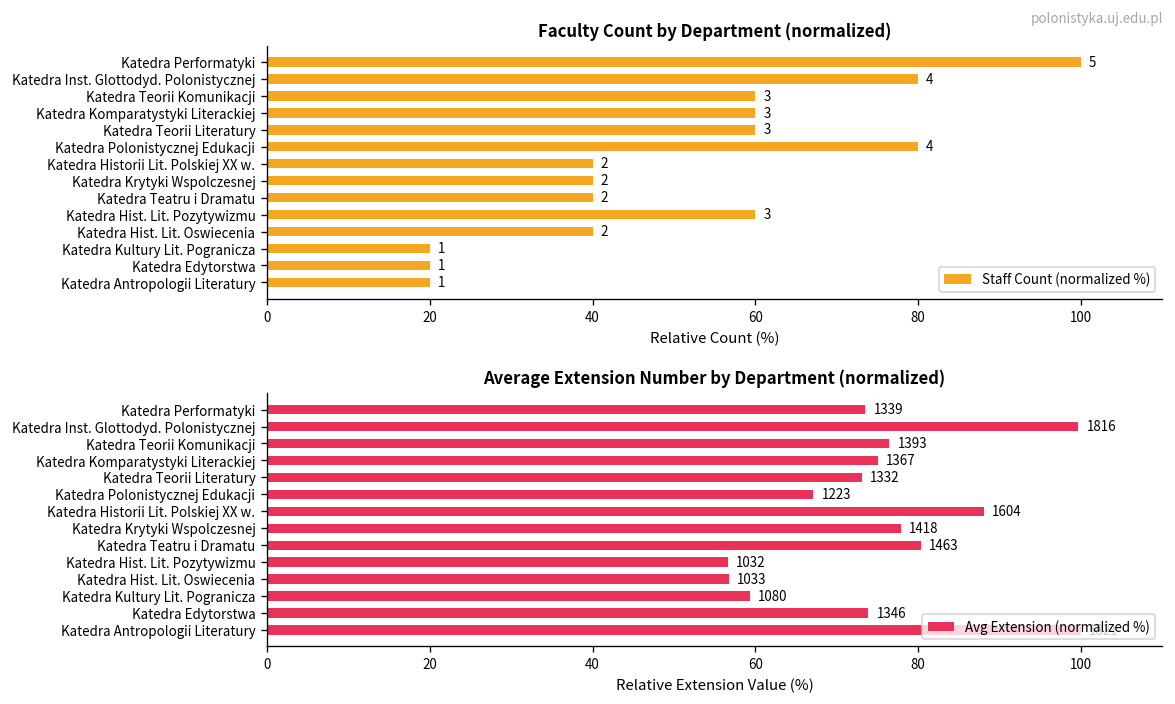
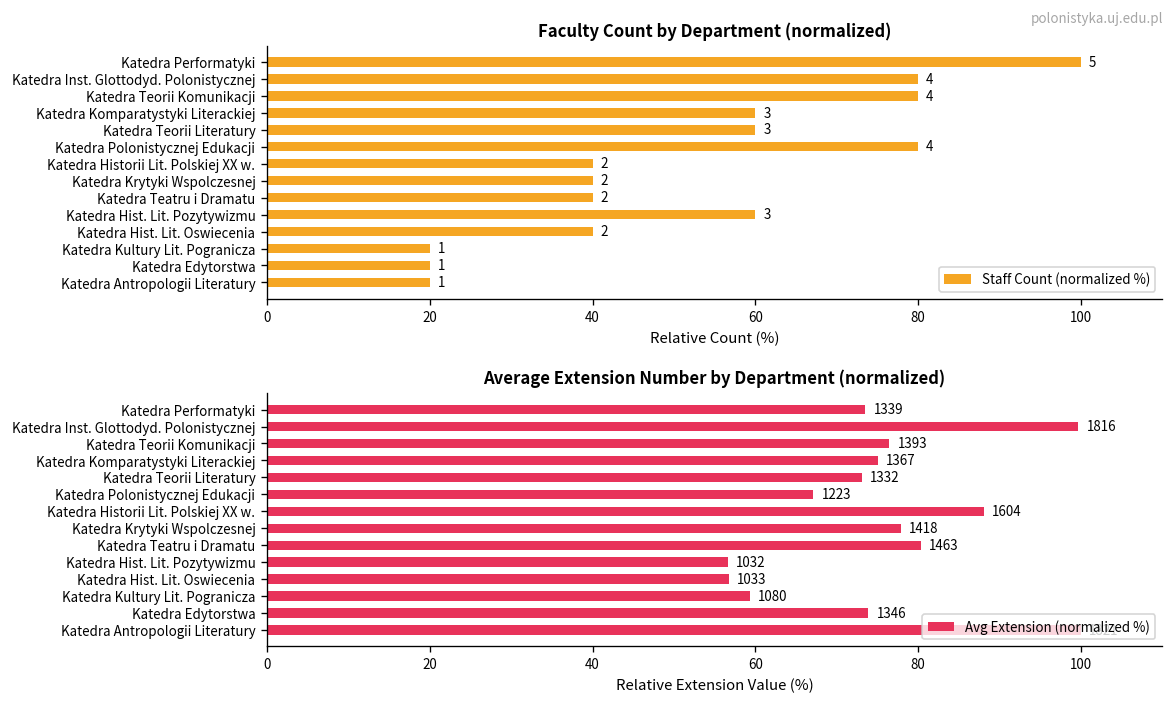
Faculty Count by Department (normalized), Katedra Teorii Komunikacji: 3 -> 4
